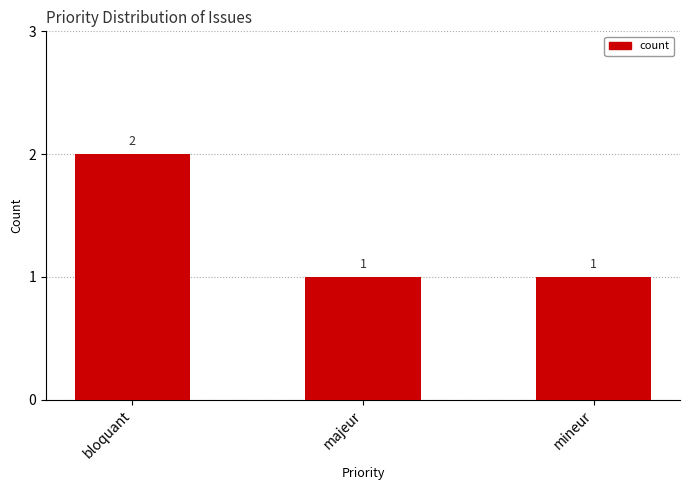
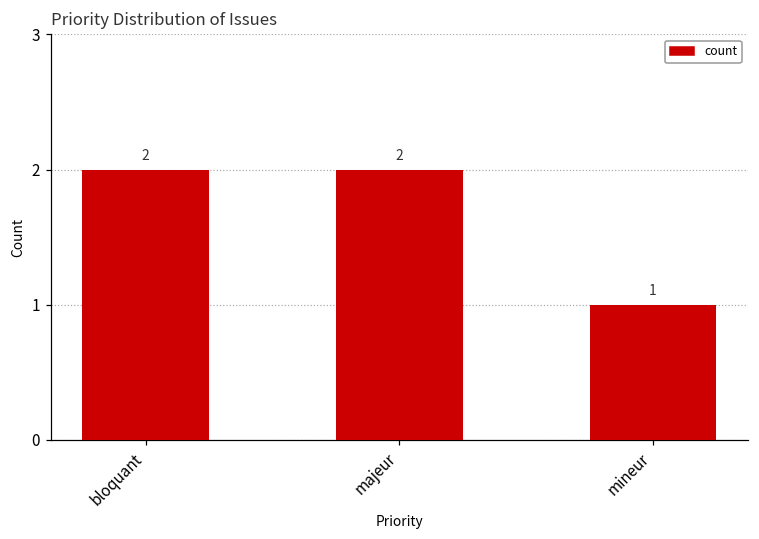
majeur: 1 -> 2
